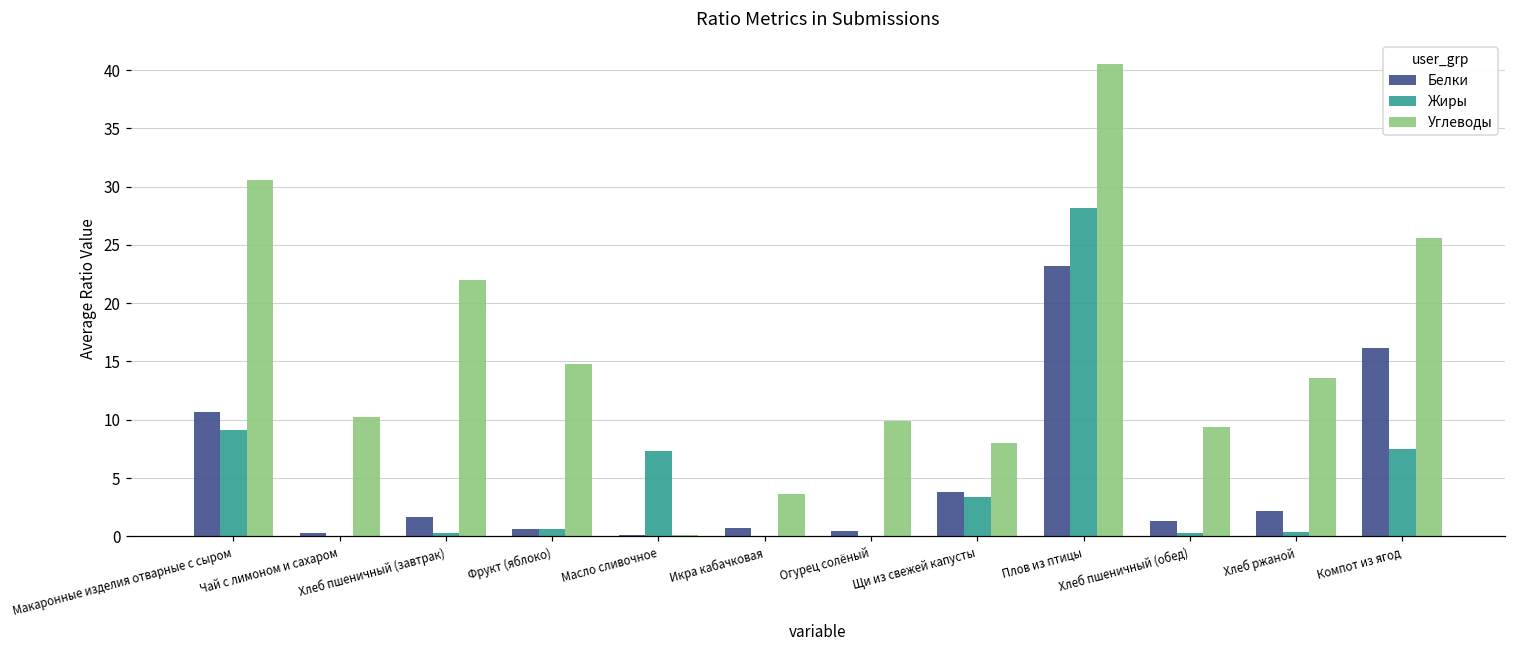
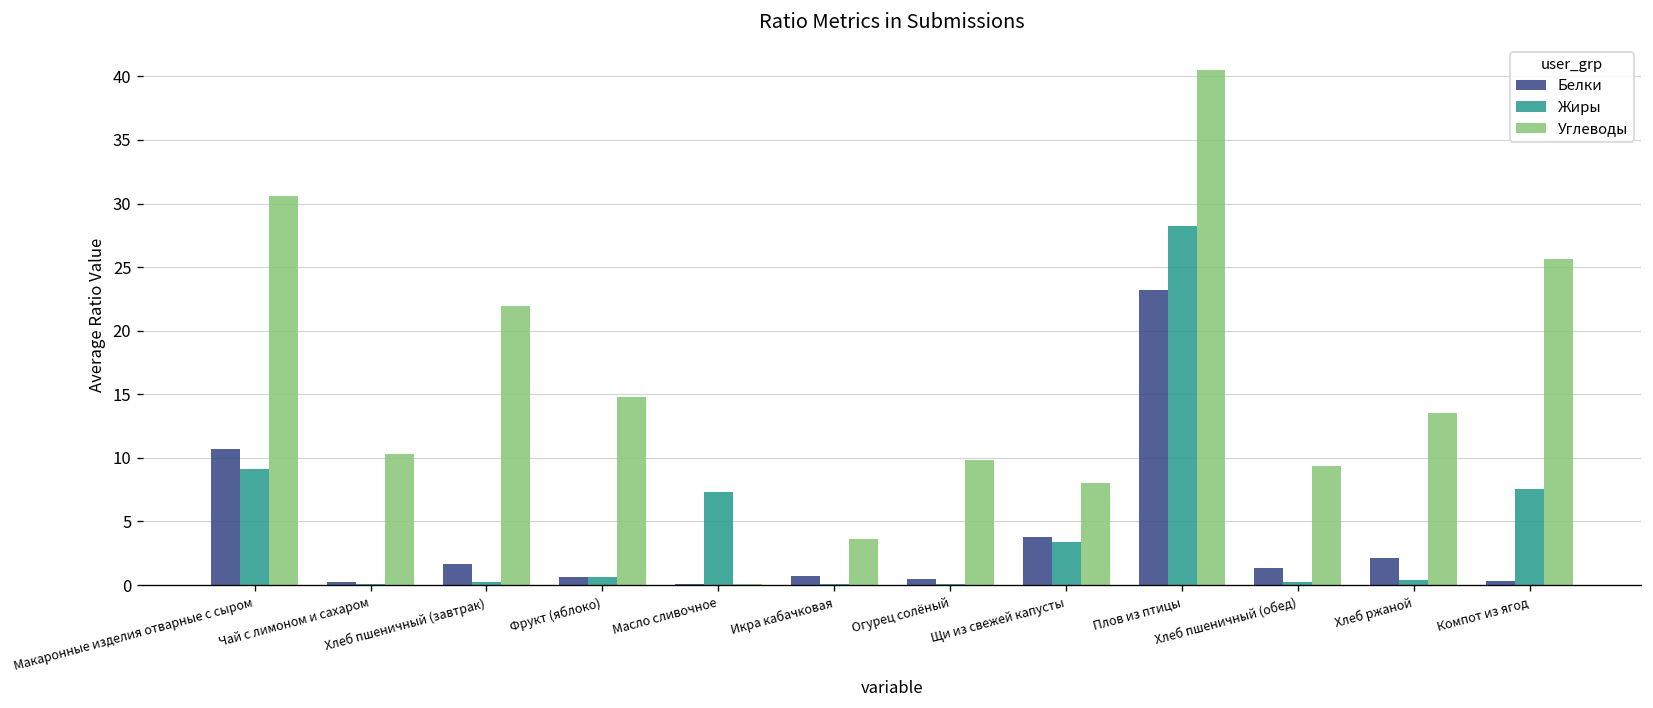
Белки, Компот из ягод: 16.2 -> 0.3
